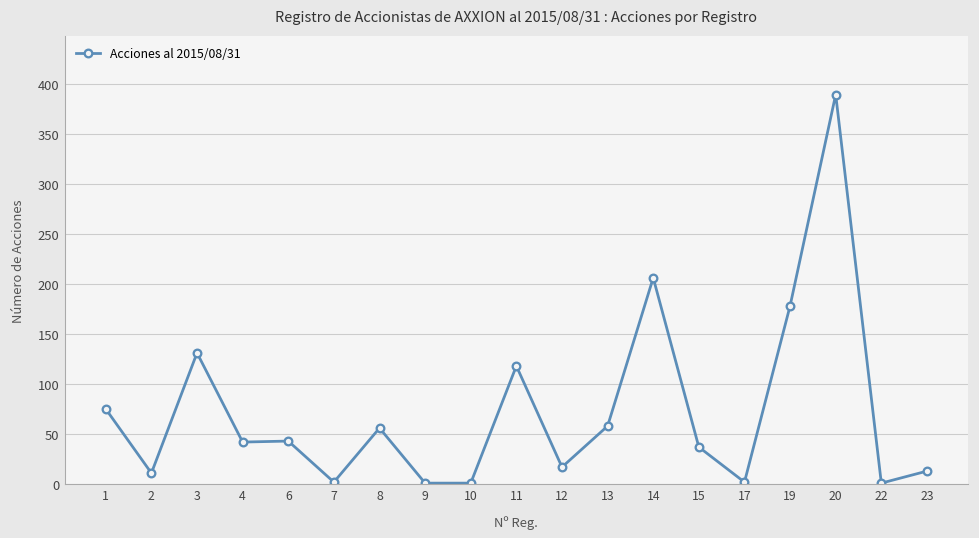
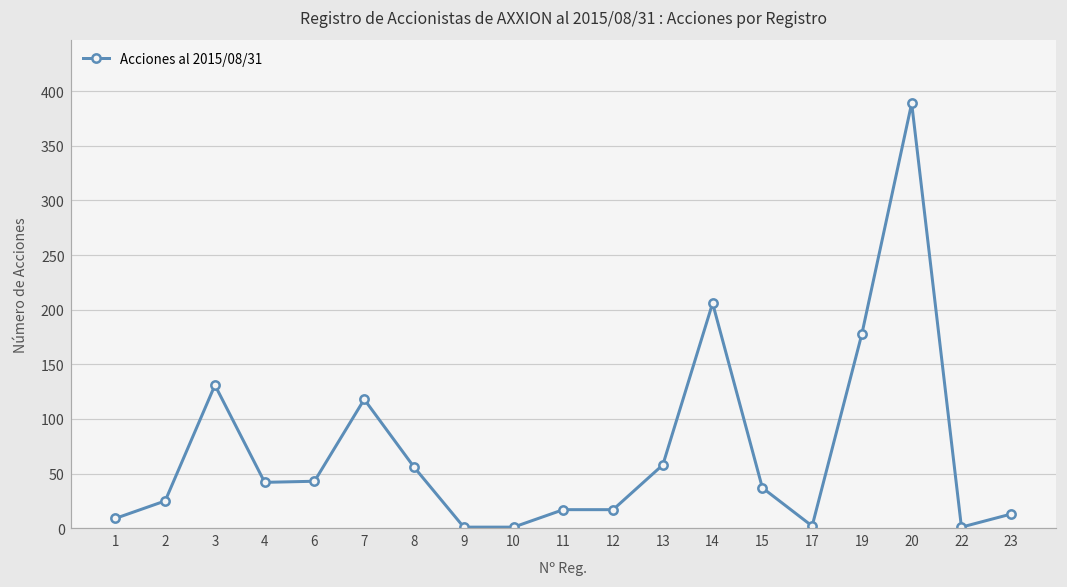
1: 80 -> 10
2: 10 -> 30
7: 0 -> 120
11: 120 -> 20
